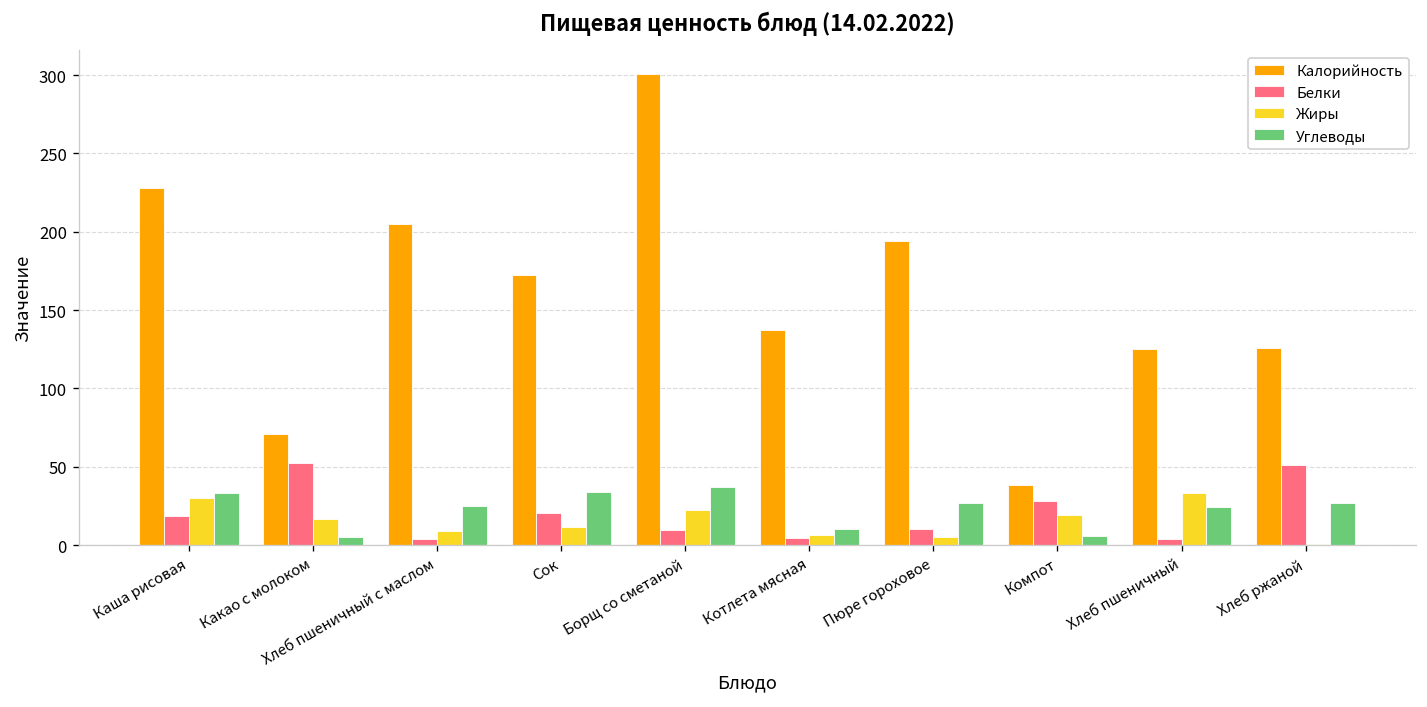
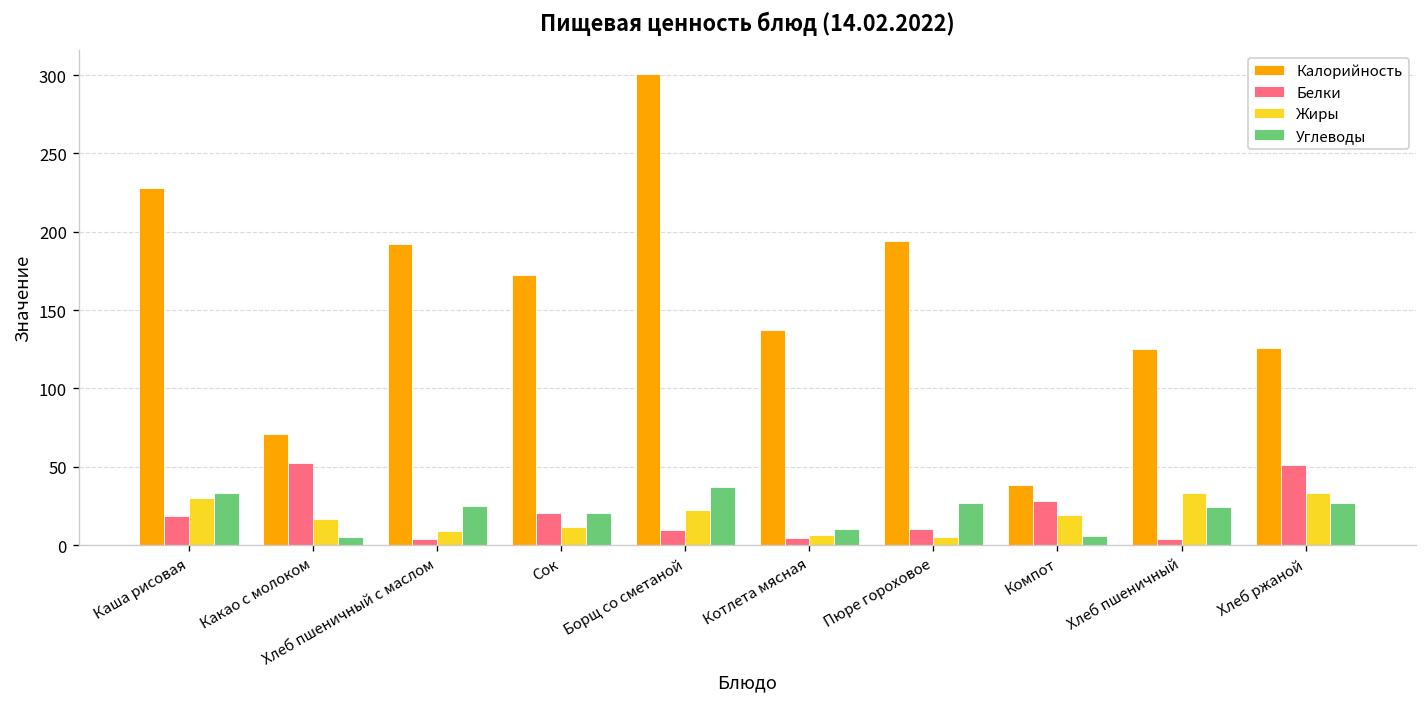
Калорийность, Хлеб пшеничный с маслом: 205 -> 192
Углеводы, Сок: 34 -> 20
Жиры, Хлеб ржаной: 1 -> 33
